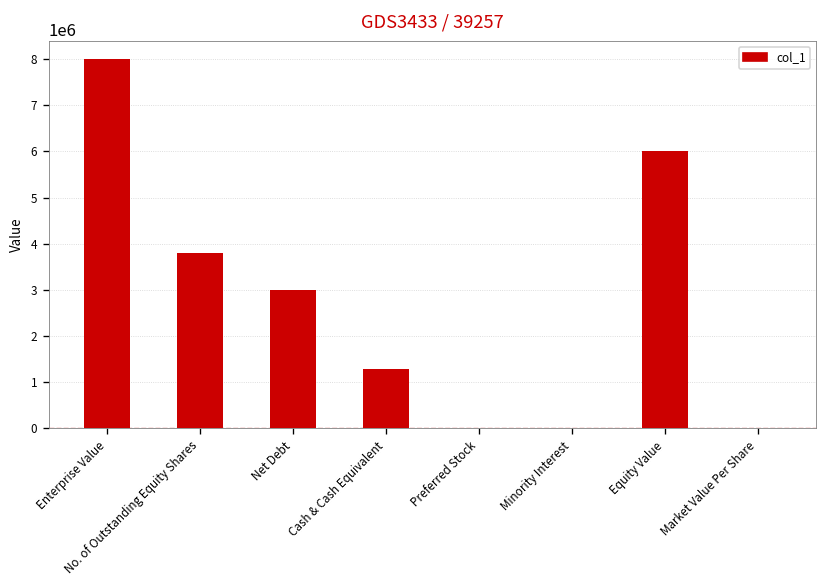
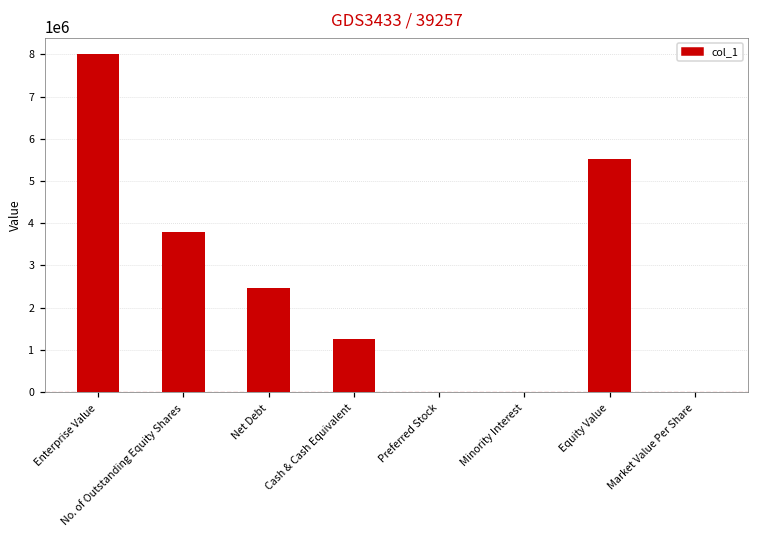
Net Debt: 3000000 -> 2500000
Equity Value: 6000000 -> 5500000
